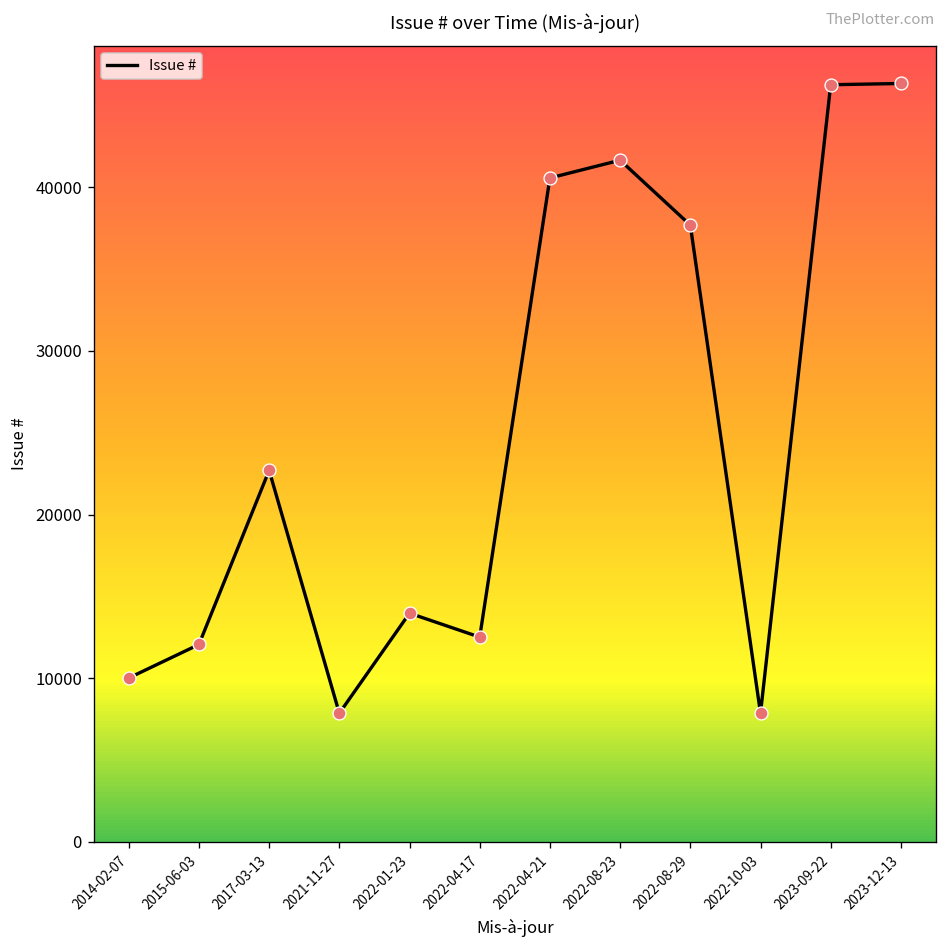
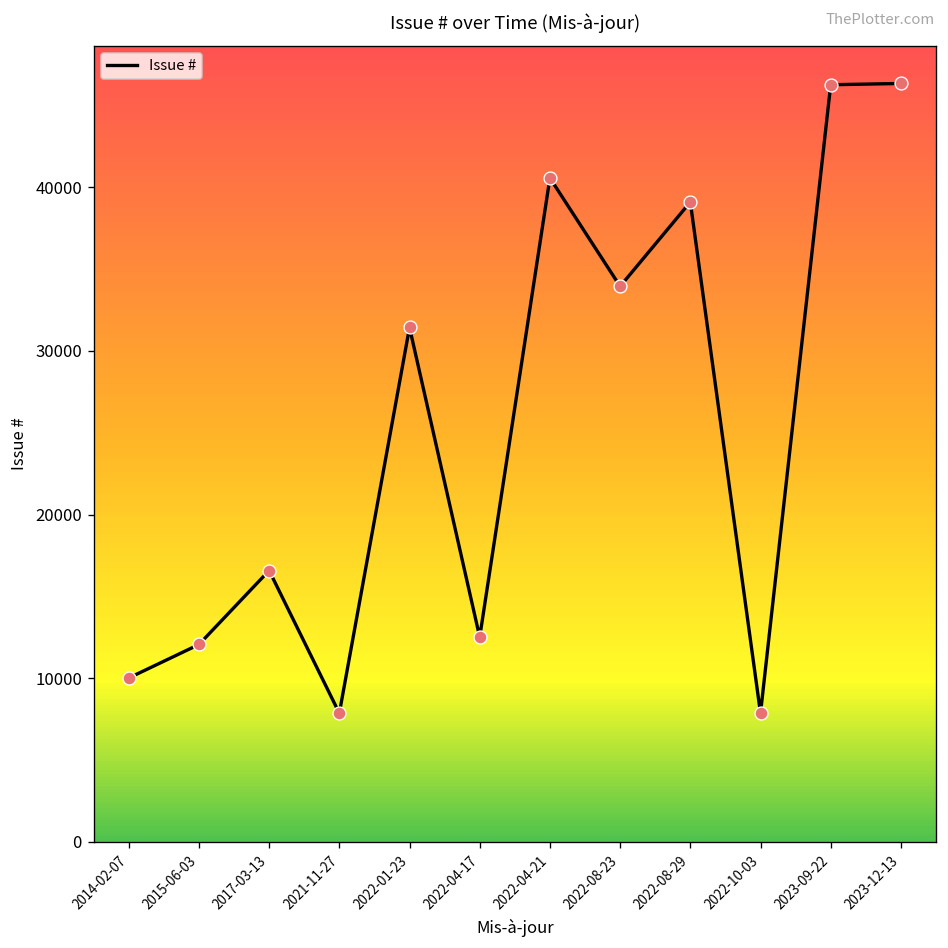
2017-03-13: 22700 -> 16600
2022-01-23: 14000 -> 31400
2022-08-23: 41700 -> 33900
2022-08-29: 37700 -> 39100
